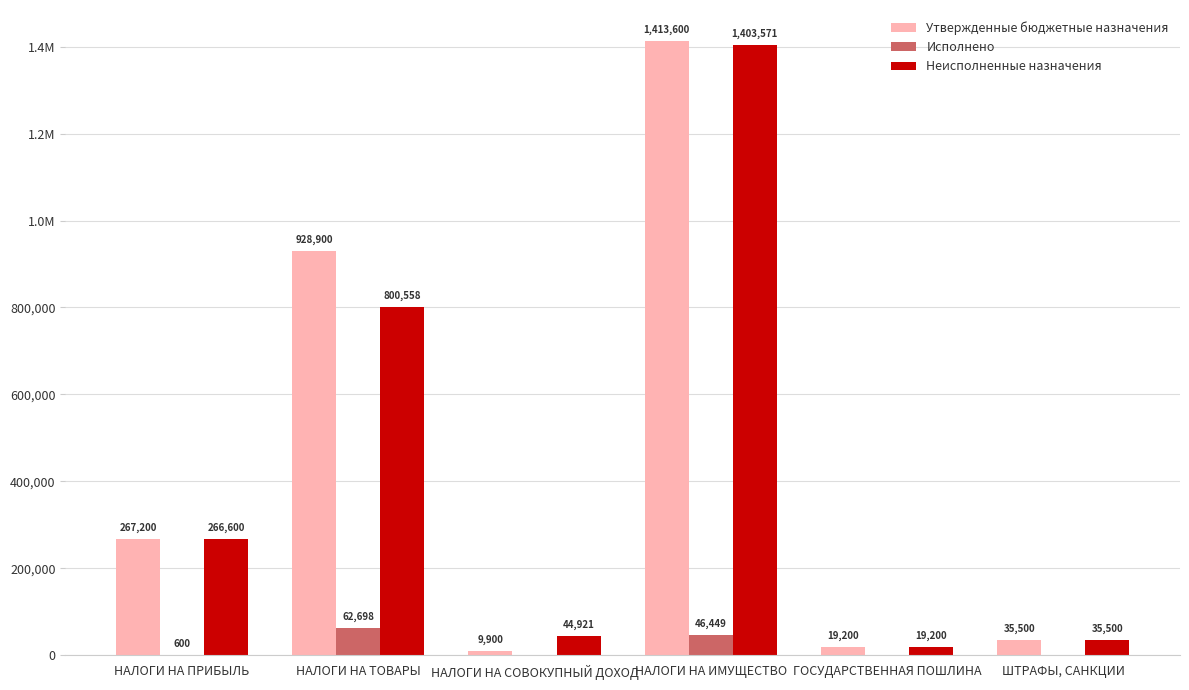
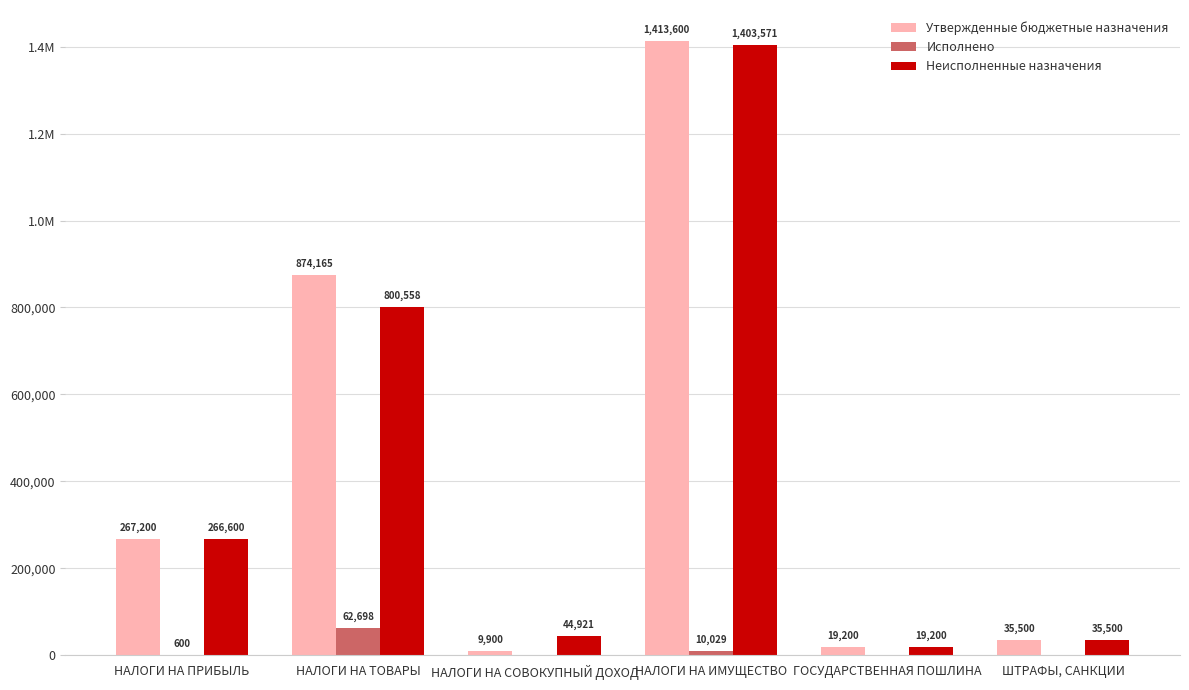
Утвержденные бюджетные назначения, НАЛОГИ НА ТОВАРЫ: 928,900 -> 874,165
Исполнено, НАЛОГИ НА ИМУЩЕСТВО: 46,449 -> 10,029
